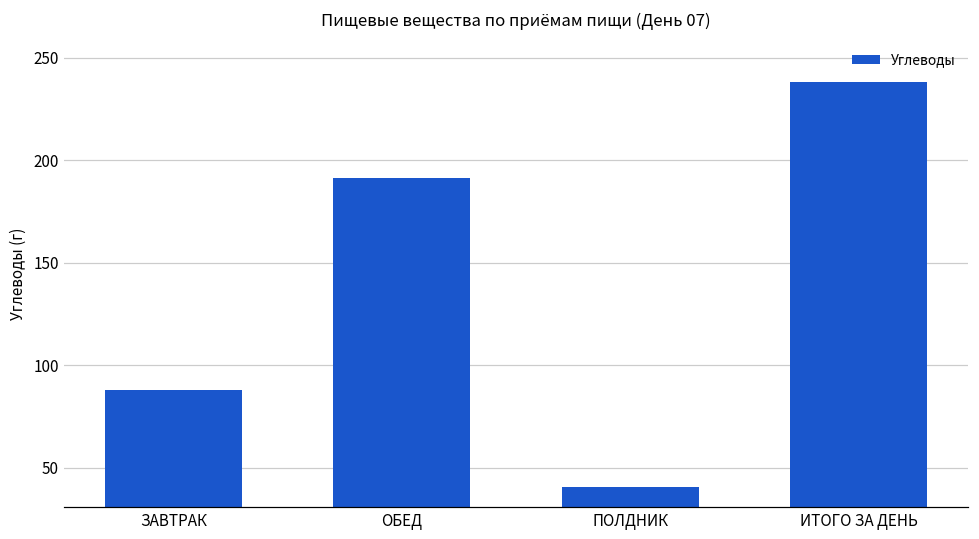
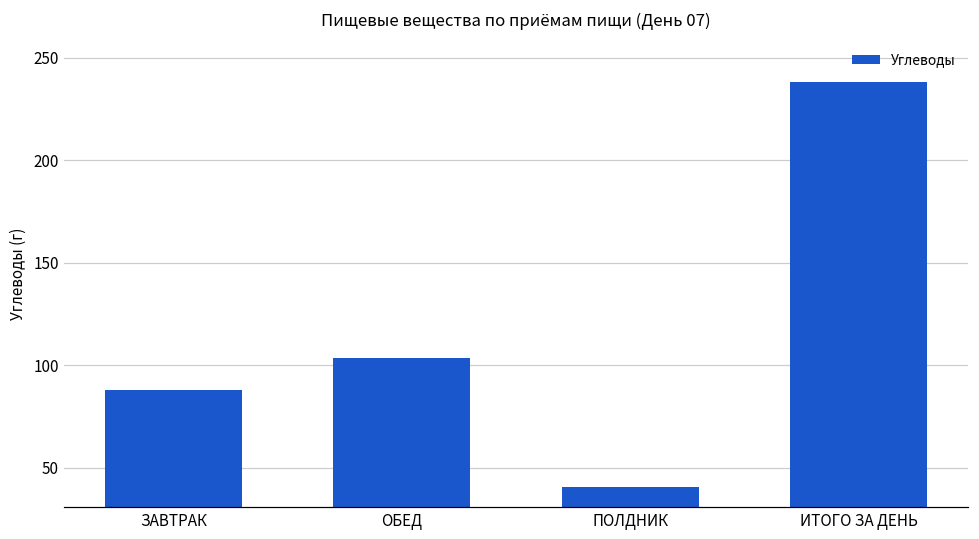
ОБЕД: 191 -> 104
